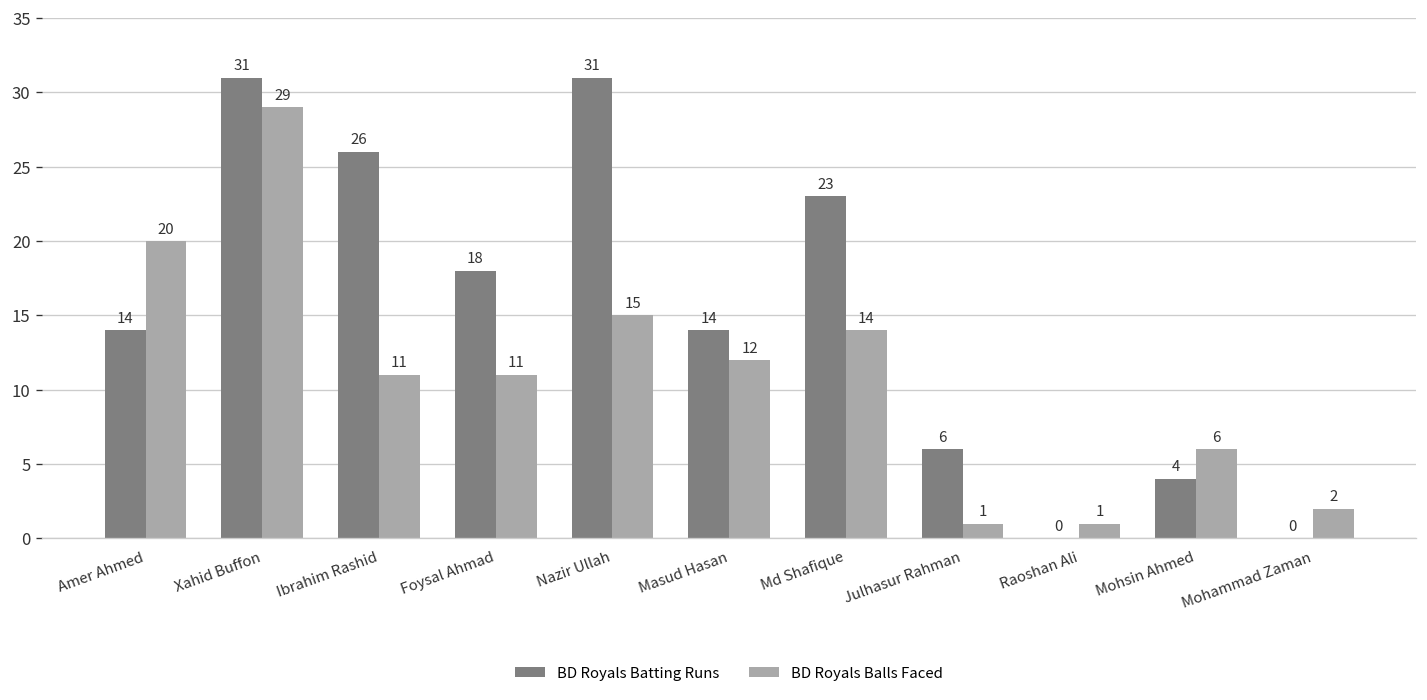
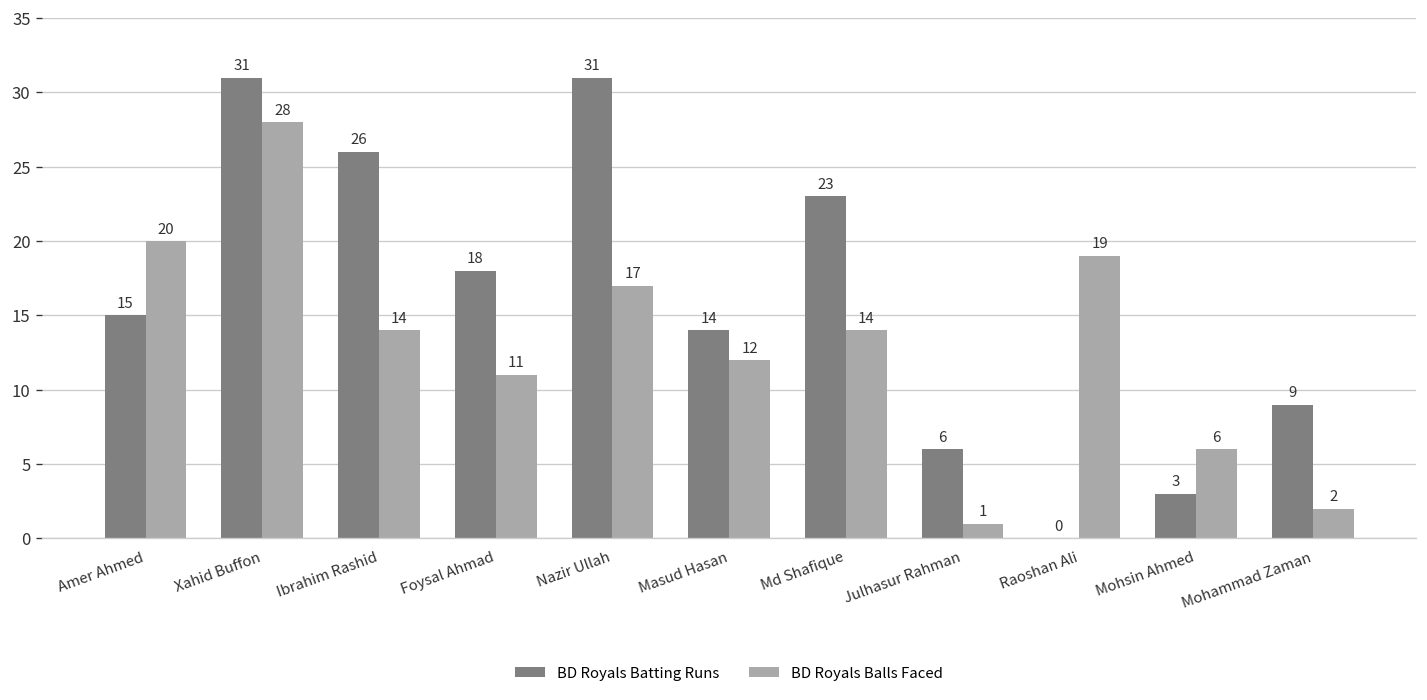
BD Royals Batting Runs, Amer Ahmed: 14 -> 15
BD Royals Balls Faced, Xahid Buffon: 29 -> 28
BD Royals Balls Faced, Ibrahim Rashid: 11 -> 14
BD Royals Balls Faced, Nazir Ullah: 15 -> 17
BD Royals Balls Faced, Raoshan Ali: 1 -> 19
BD Royals Batting Runs, Mohsin Ahmed: 4 -> 3
BD Royals Batting Runs, Mohammad Zaman: 0 -> 9
